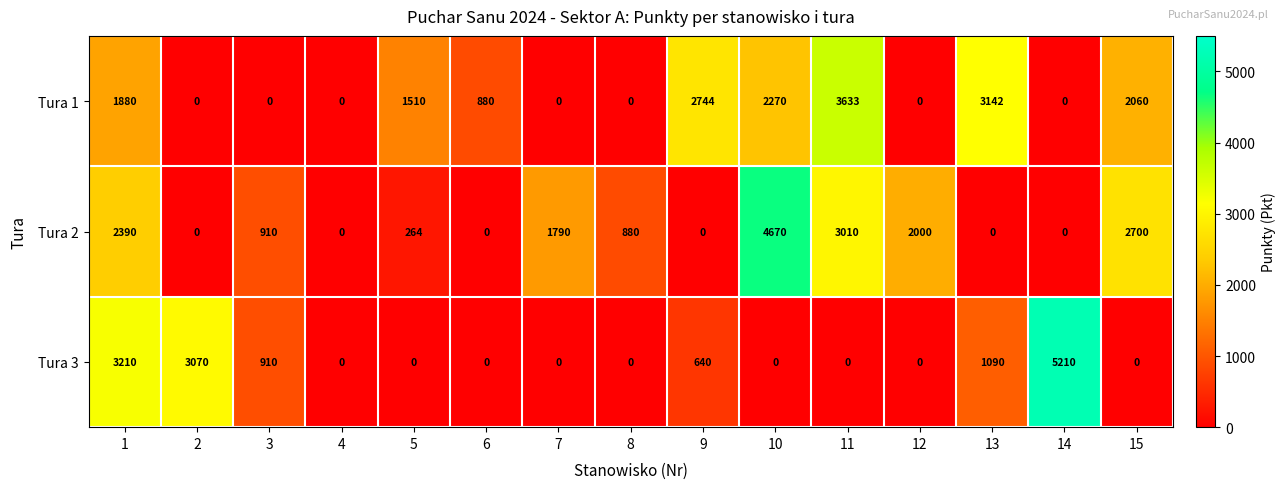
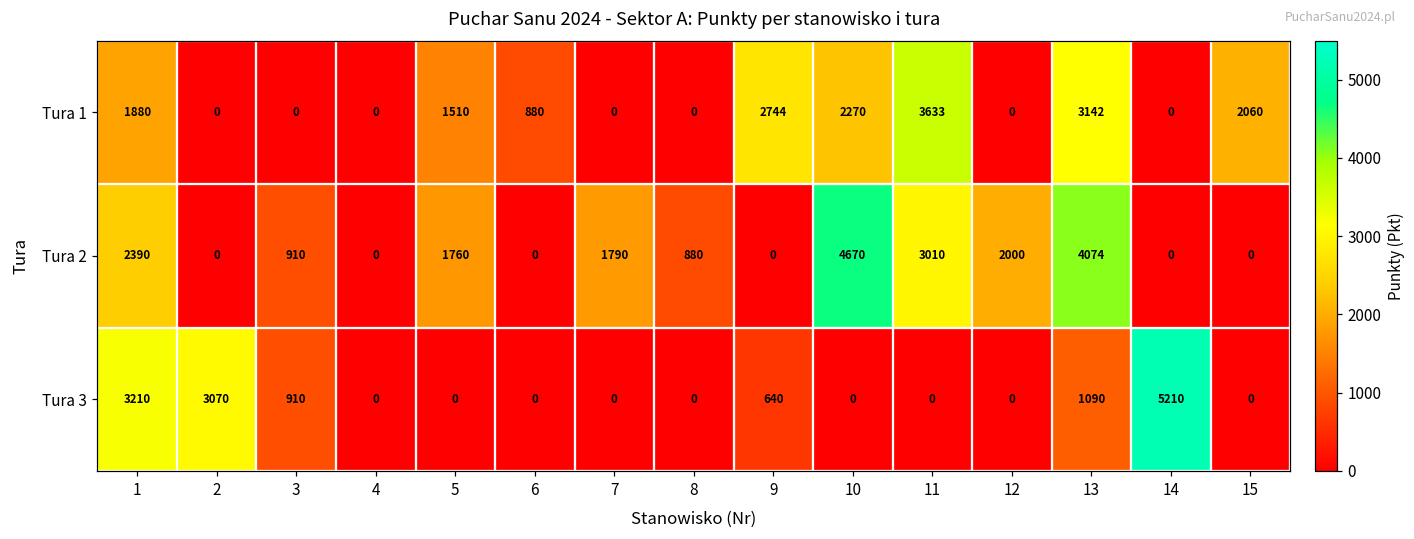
Tura 2, 5: 264 -> 1760
Tura 2, 13: 0 -> 4074
Tura 2, 15: 2700 -> 0
